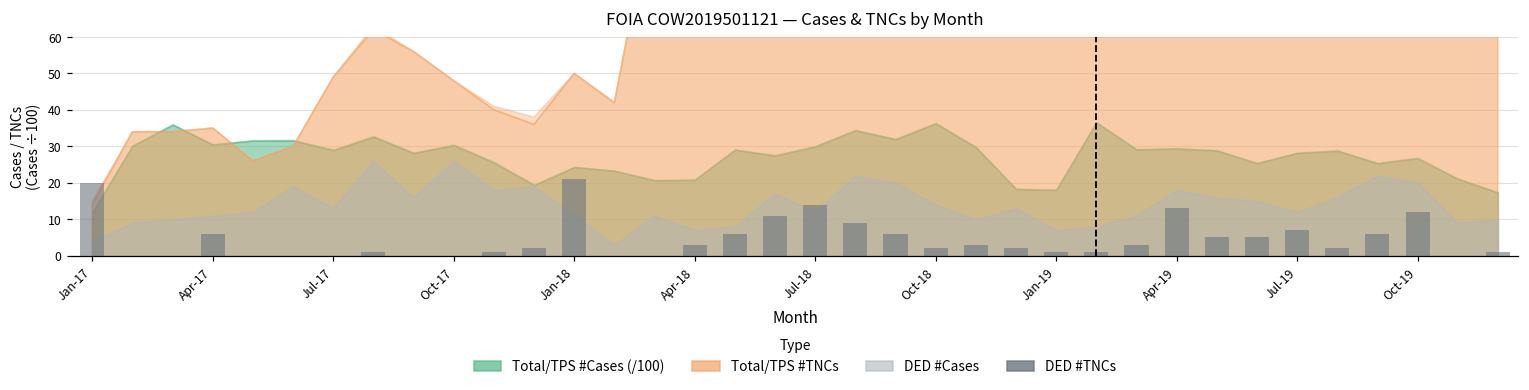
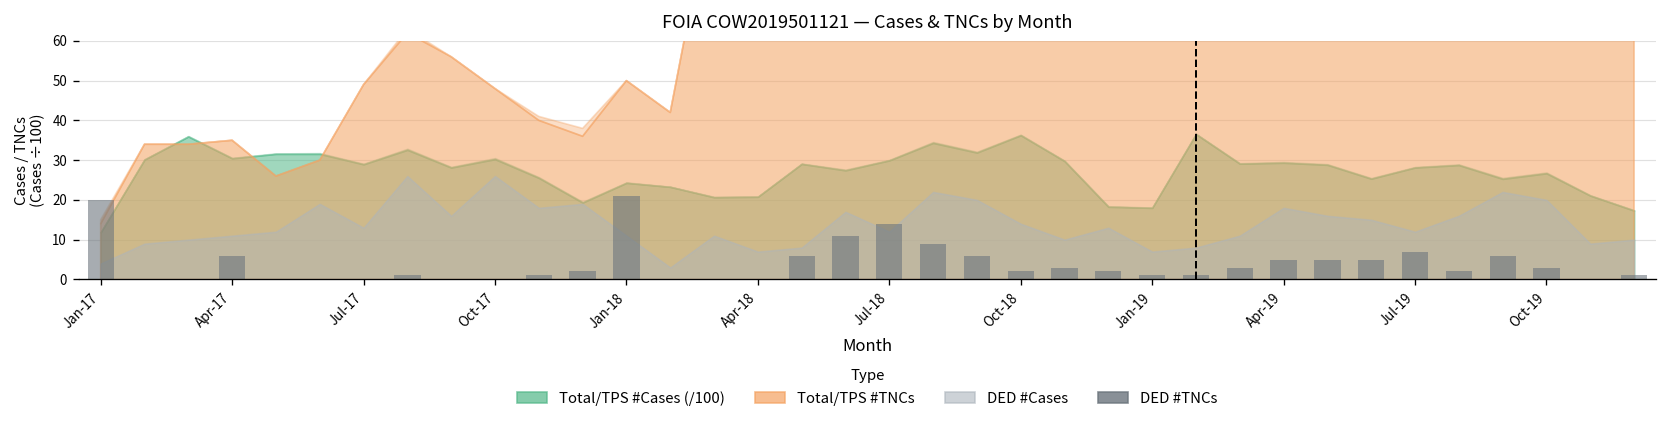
DED #TNCs, Apr-18: 3 -> 0
DED #TNCs, Apr-19: 13 -> 5
DED #TNCs, Oct-19: 12 -> 3
